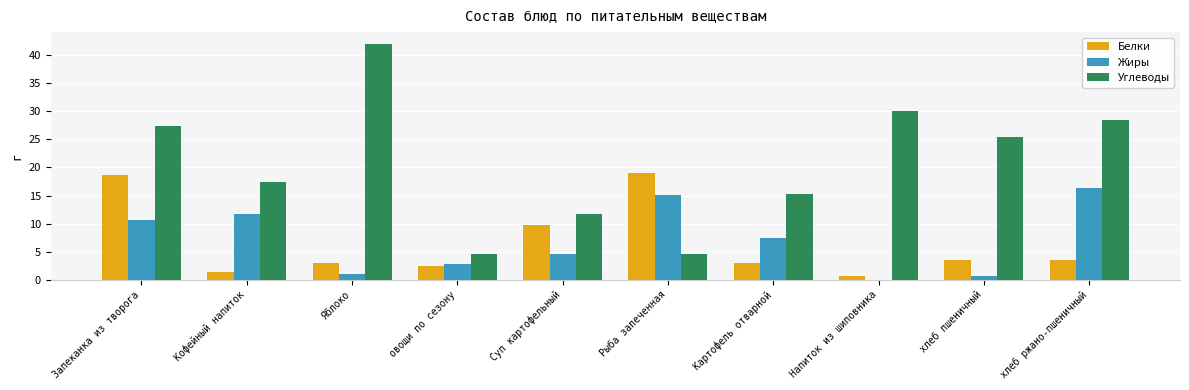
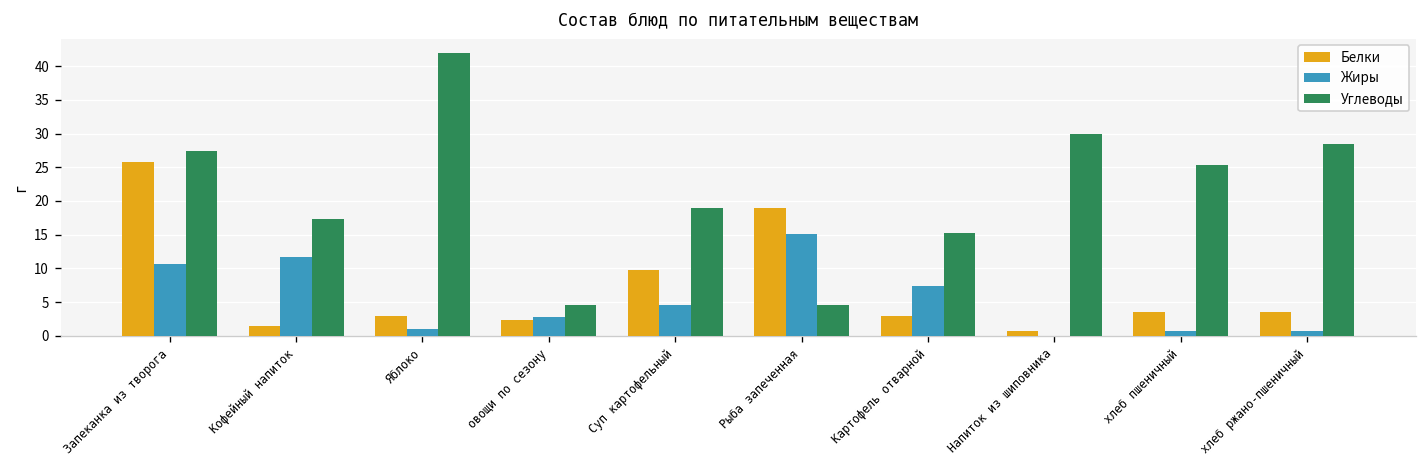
Белки, Запеканка из творога: 19 -> 26
Углеводы, Суп картофельный: 12 -> 19
Жиры, хлеб ржано-пшеничный: 16 -> 1
